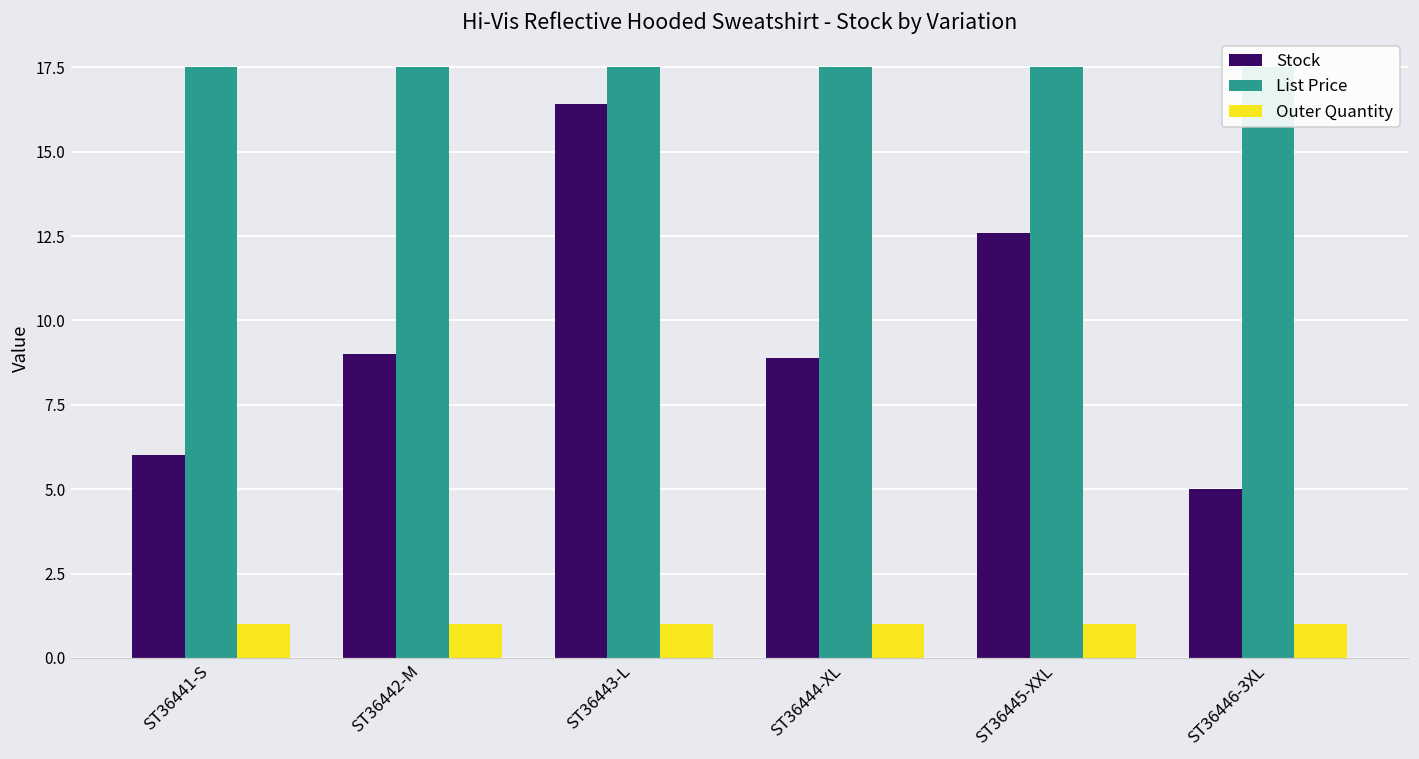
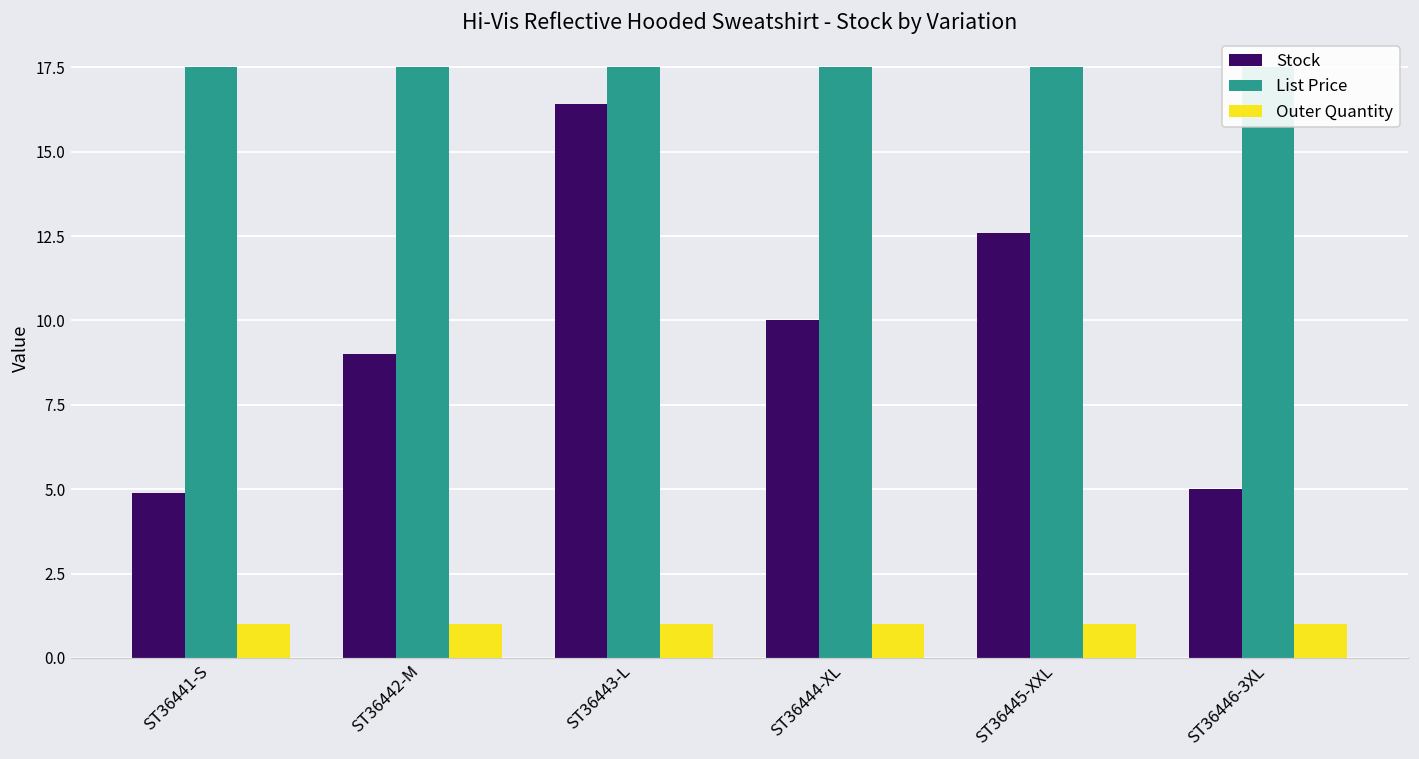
Stock, ST36441-S: 6.0 -> 4.9
Stock, ST36444-XL: 8.9 -> 10.0
